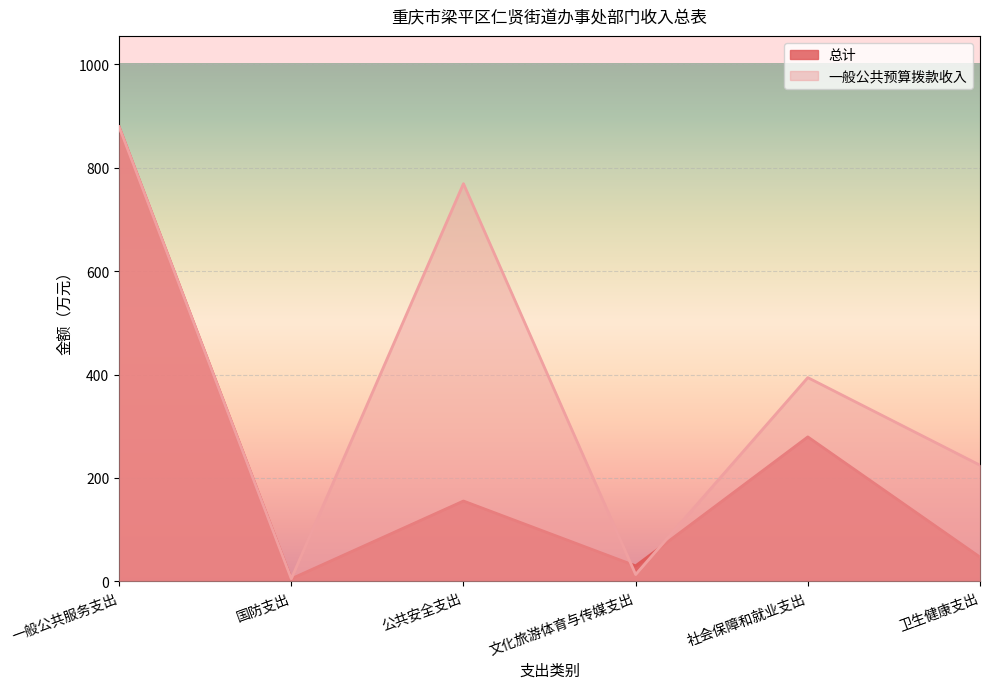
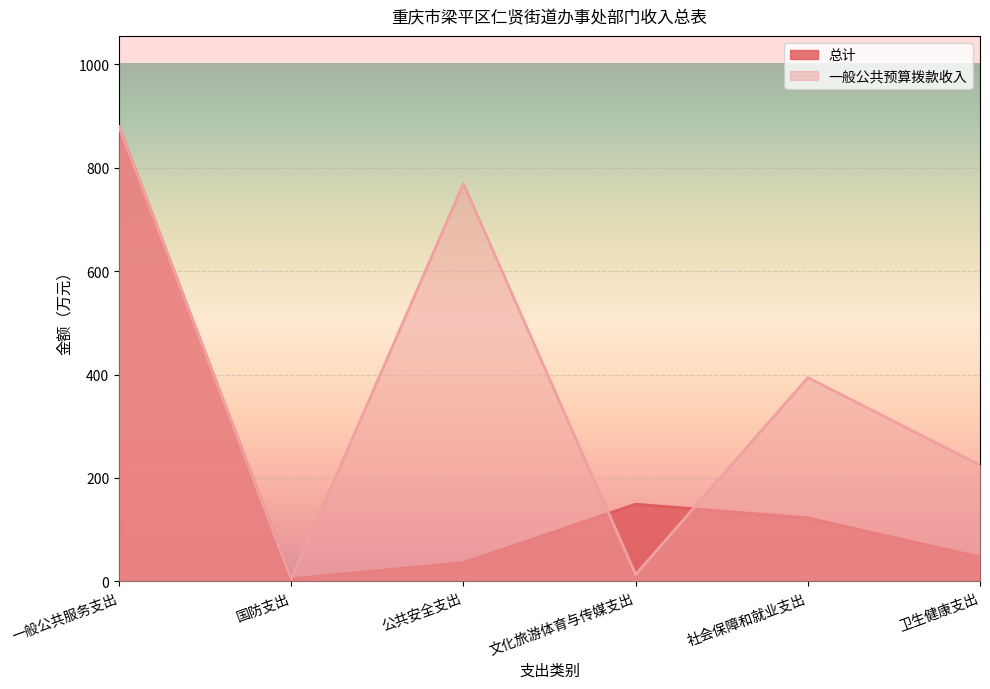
总计, 公共安全支出: 160 -> 40
总计, 文化旅游体育与传媒支出: 30 -> 150
总计, 社会保障和就业支出: 280 -> 120
